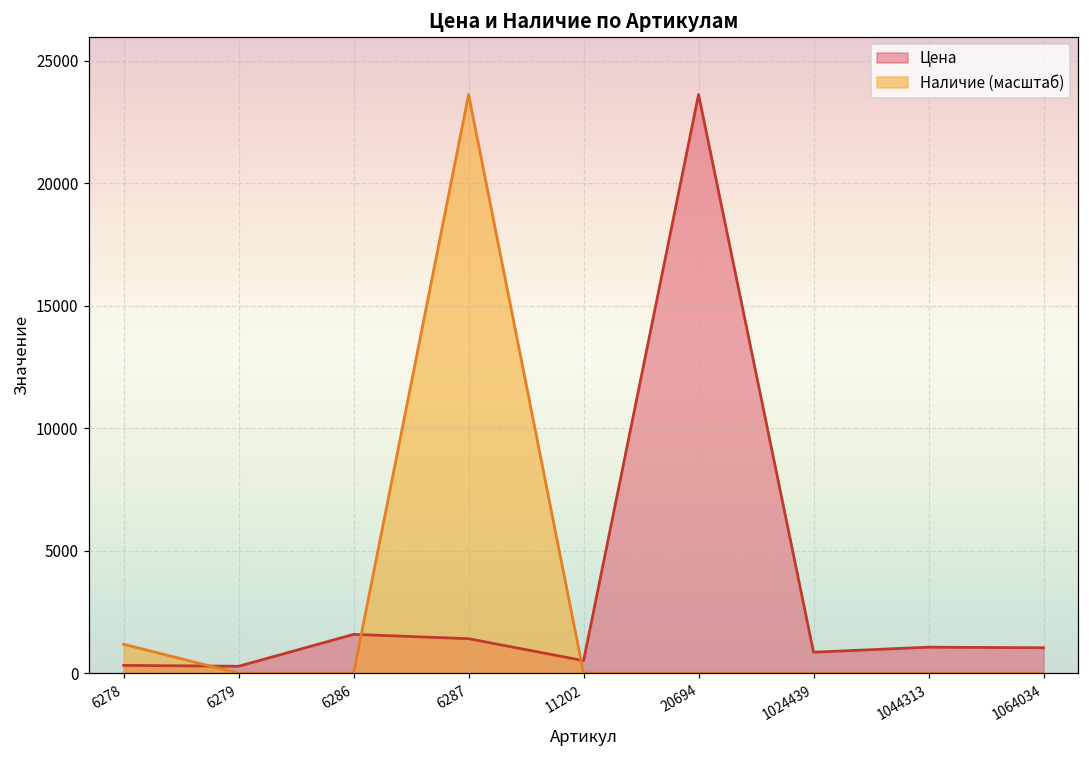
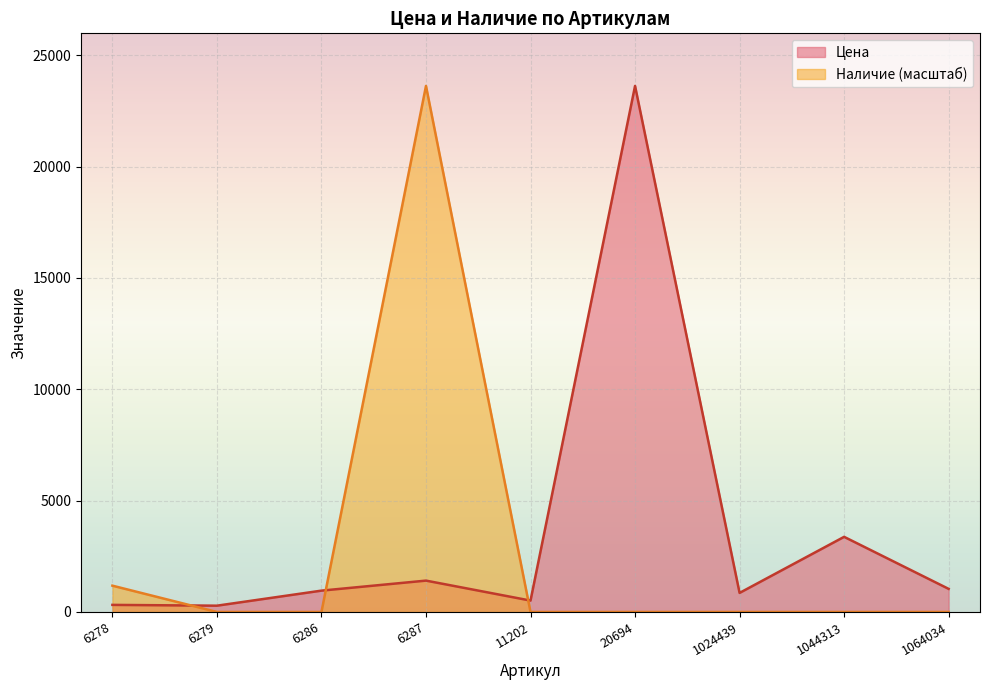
Цена, 6286: 1600 -> 1000
Цена, 1044313: 1100 -> 3400
